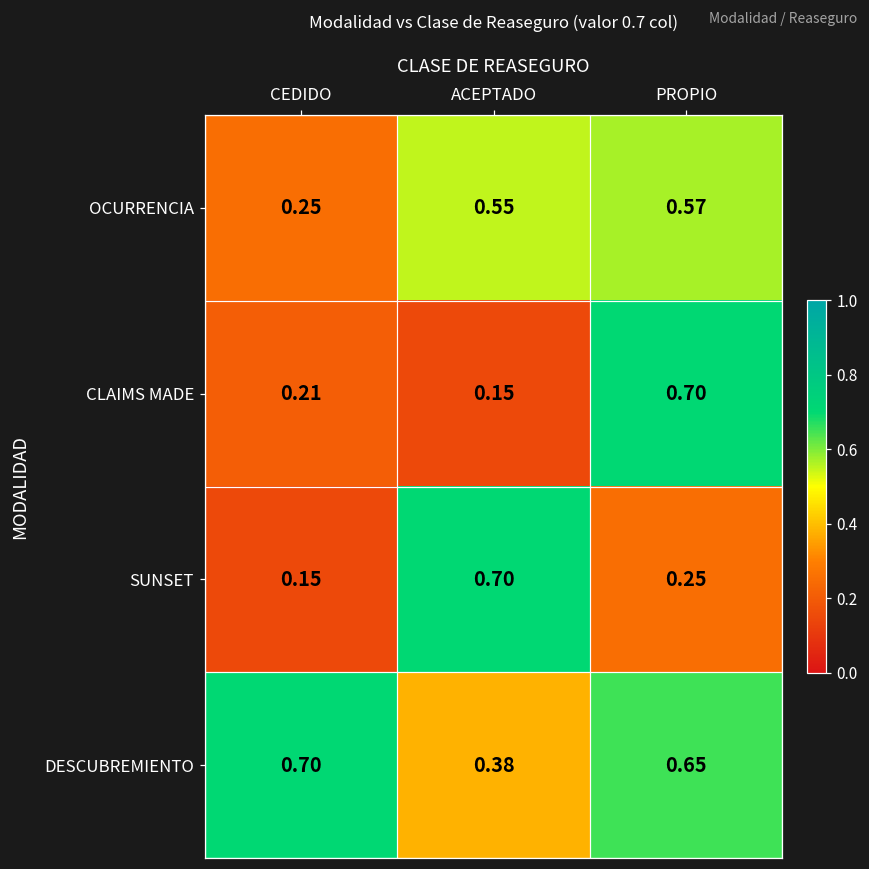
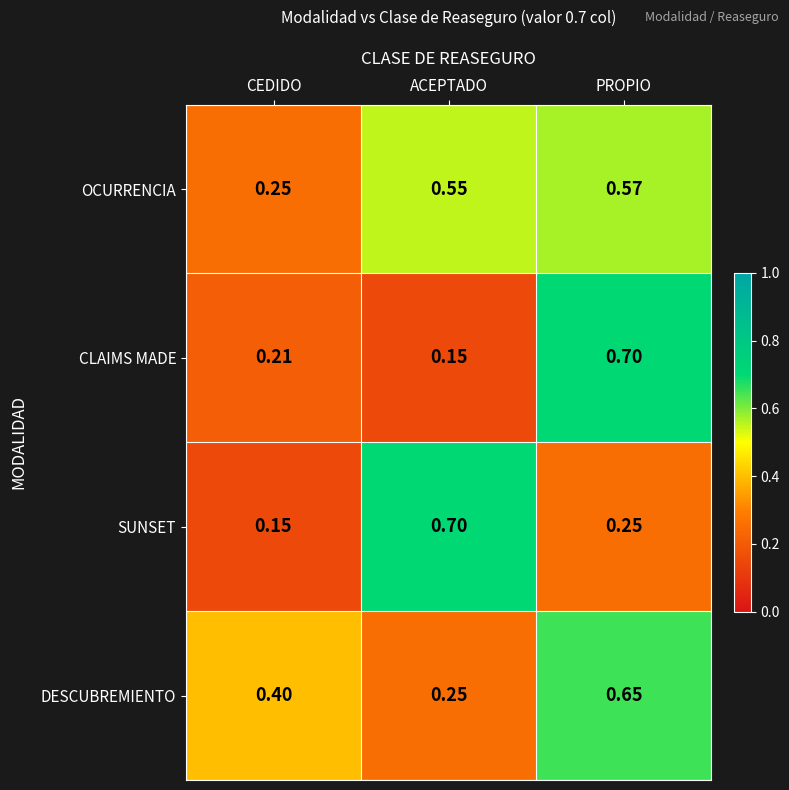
DESCUBREMIENTO, CEDIDO: 0.70 -> 0.40
DESCUBREMIENTO, ACEPTADO: 0.38 -> 0.25
